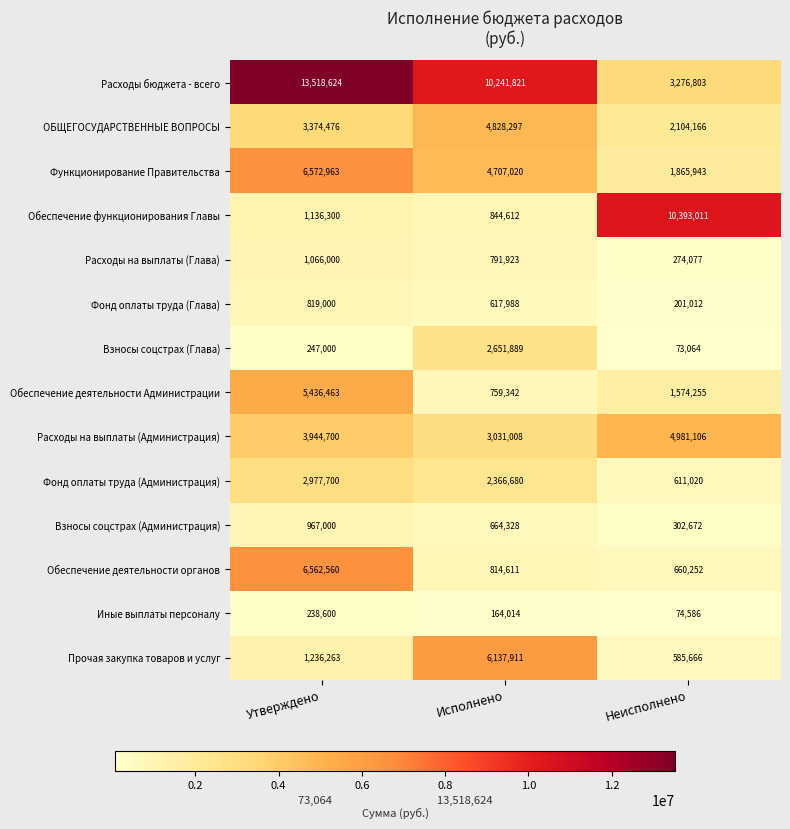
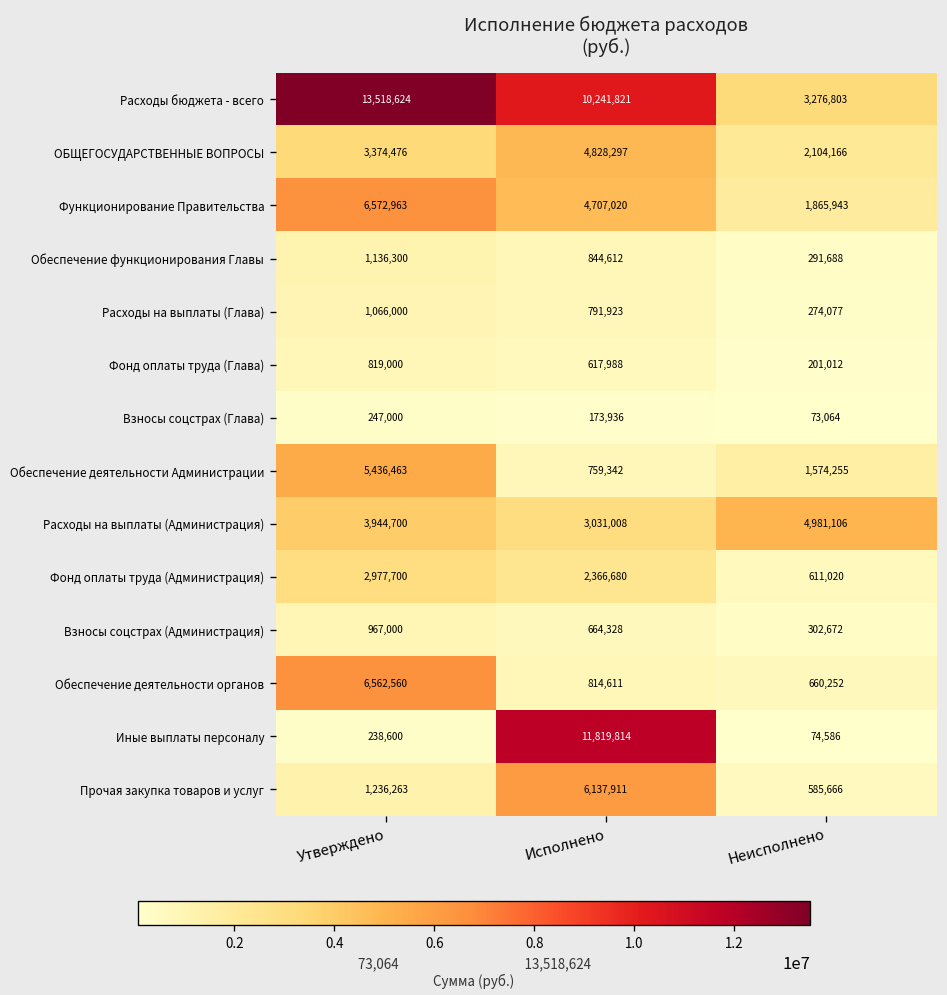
Обеспечение функционирования Главы, Неисполнено: 10,393,011 -> 291,688
Взносы соцстрах (Глава), Исполнено: 2,651,889 -> 173,936
Иные выплаты персоналу, Исполнено: 164,014 -> 11,819,814
